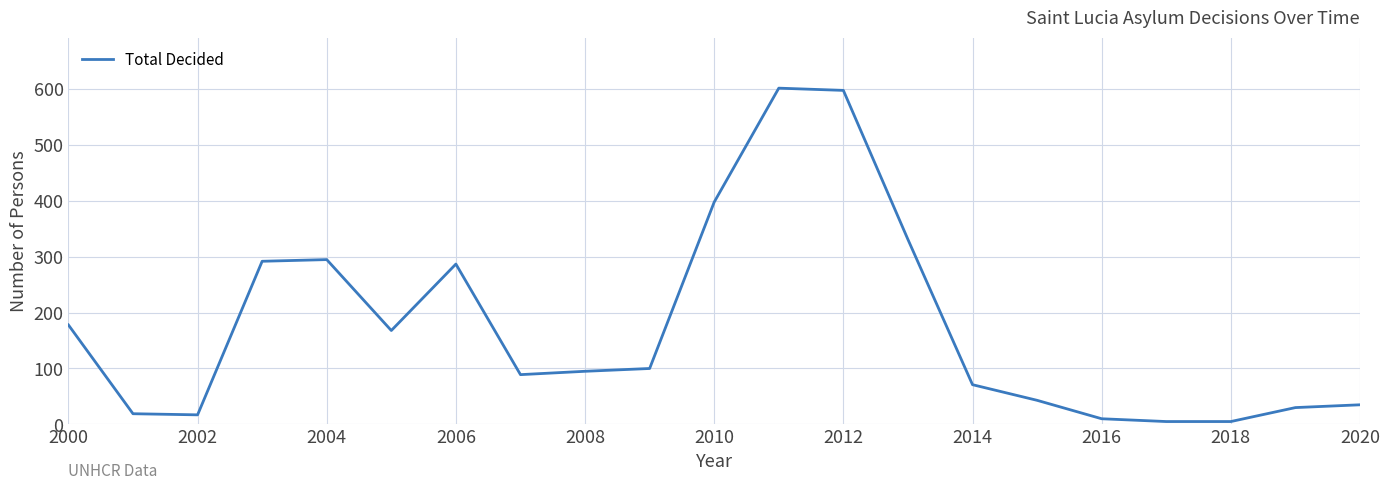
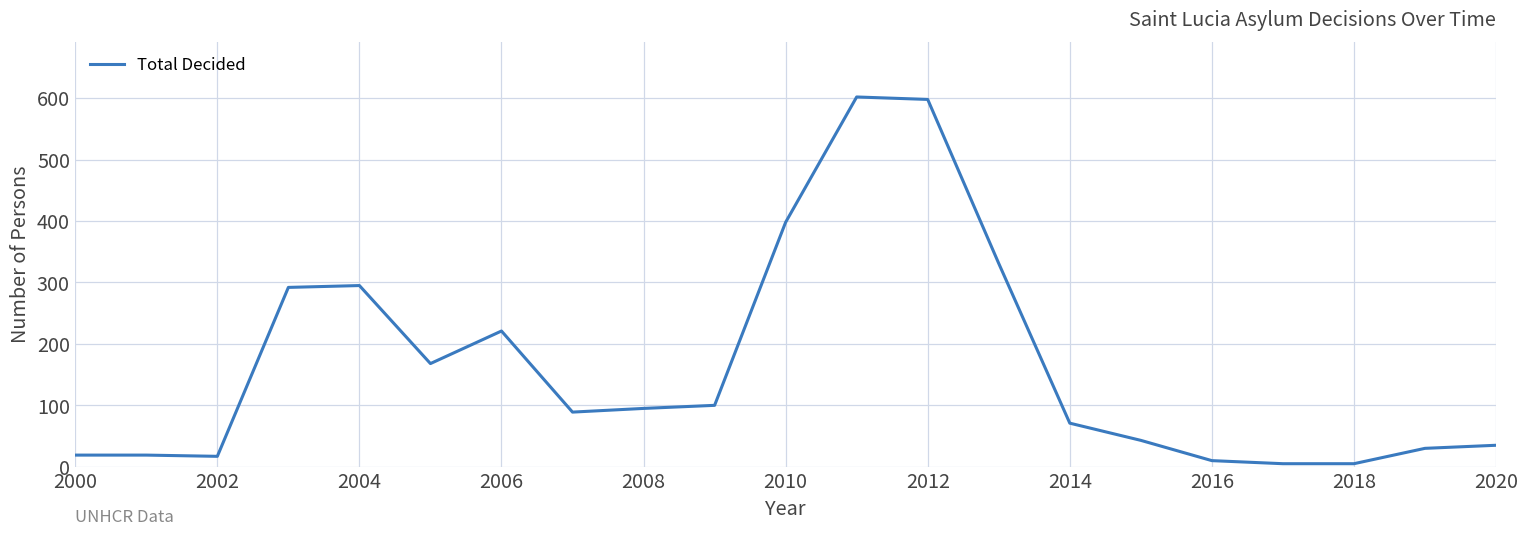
2000: 180 -> 20
2006: 290 -> 220
